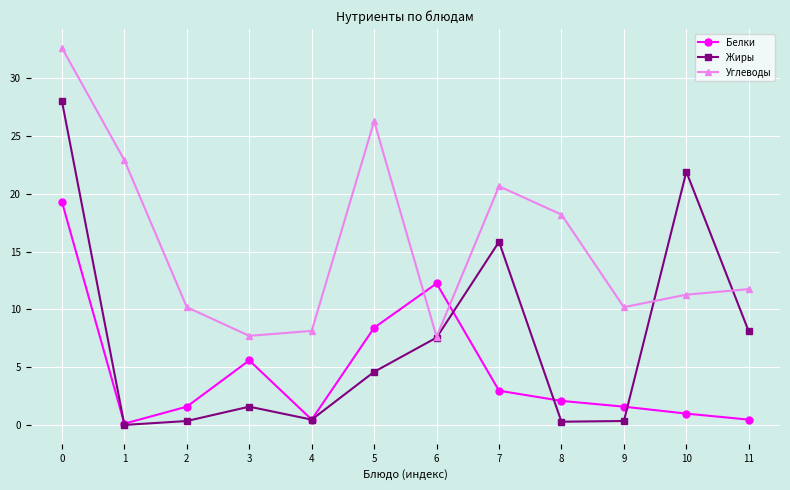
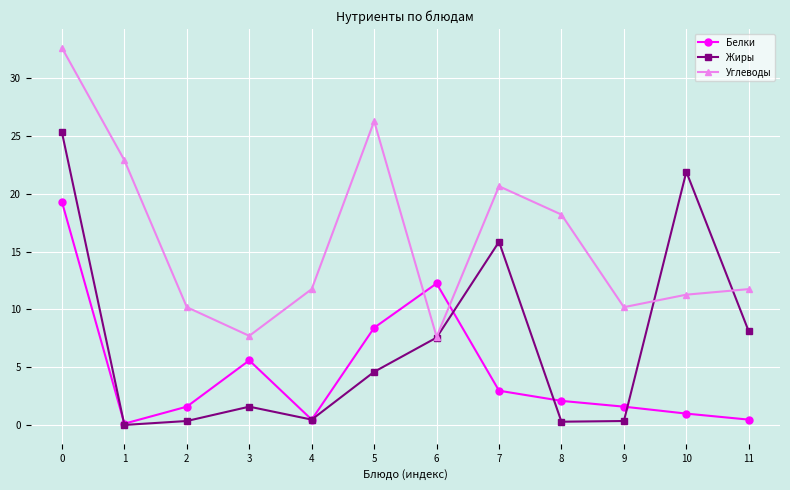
Жиры, 0: 28.0 -> 25.3
Углеводы, 4: 8.2 -> 11.8
